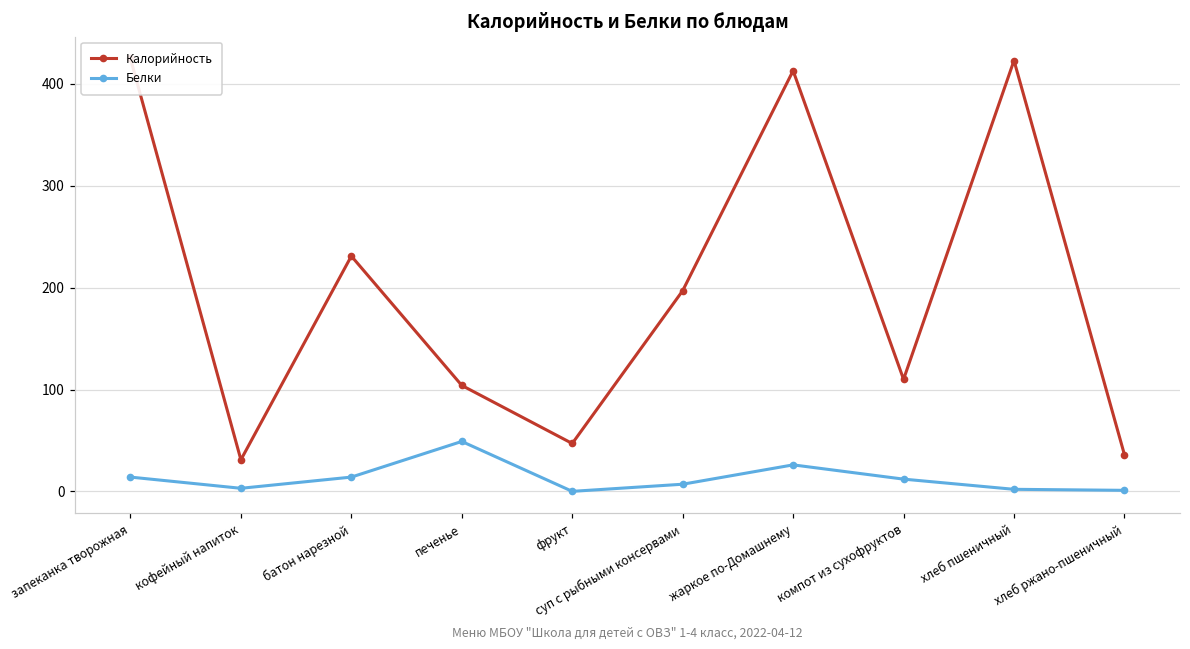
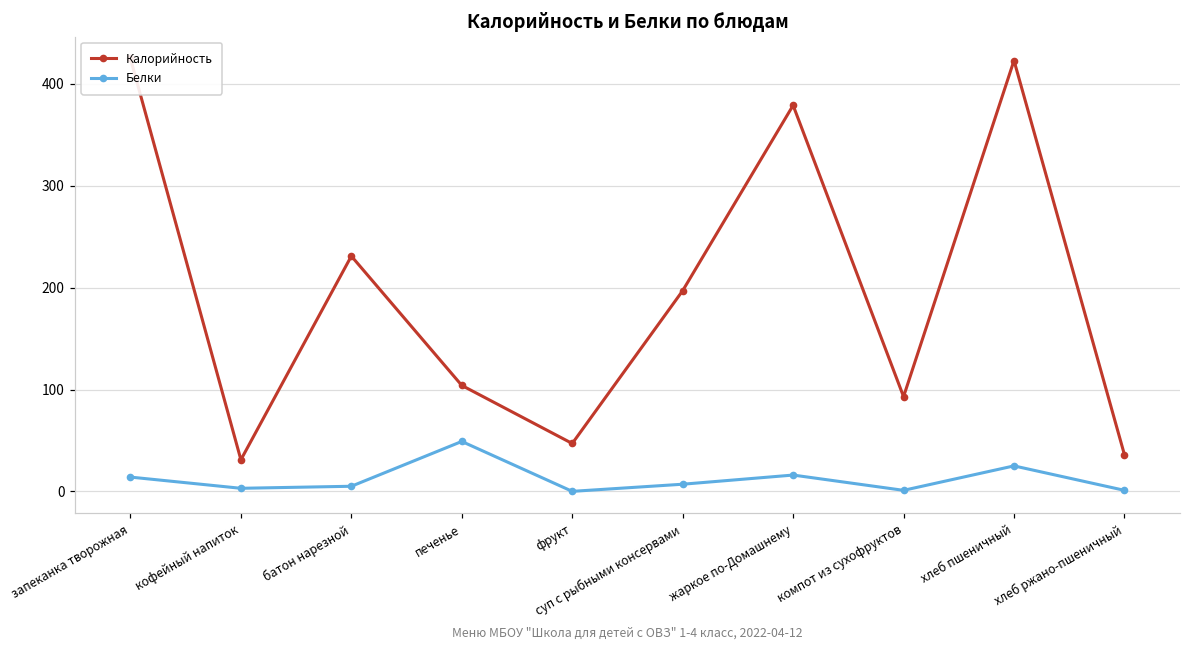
Белки, батон нарезной: 14 -> 5
Калорийность, жаркое по-Домашнему: 410 -> 380
Белки, жаркое по-Домашнему: 30 -> 20
Калорийность, компот из сухофруктов: 110 -> 90
Белки, компот из сухофруктов: 10 -> 0
Белки, хлеб пшеничный: 0 -> 30
